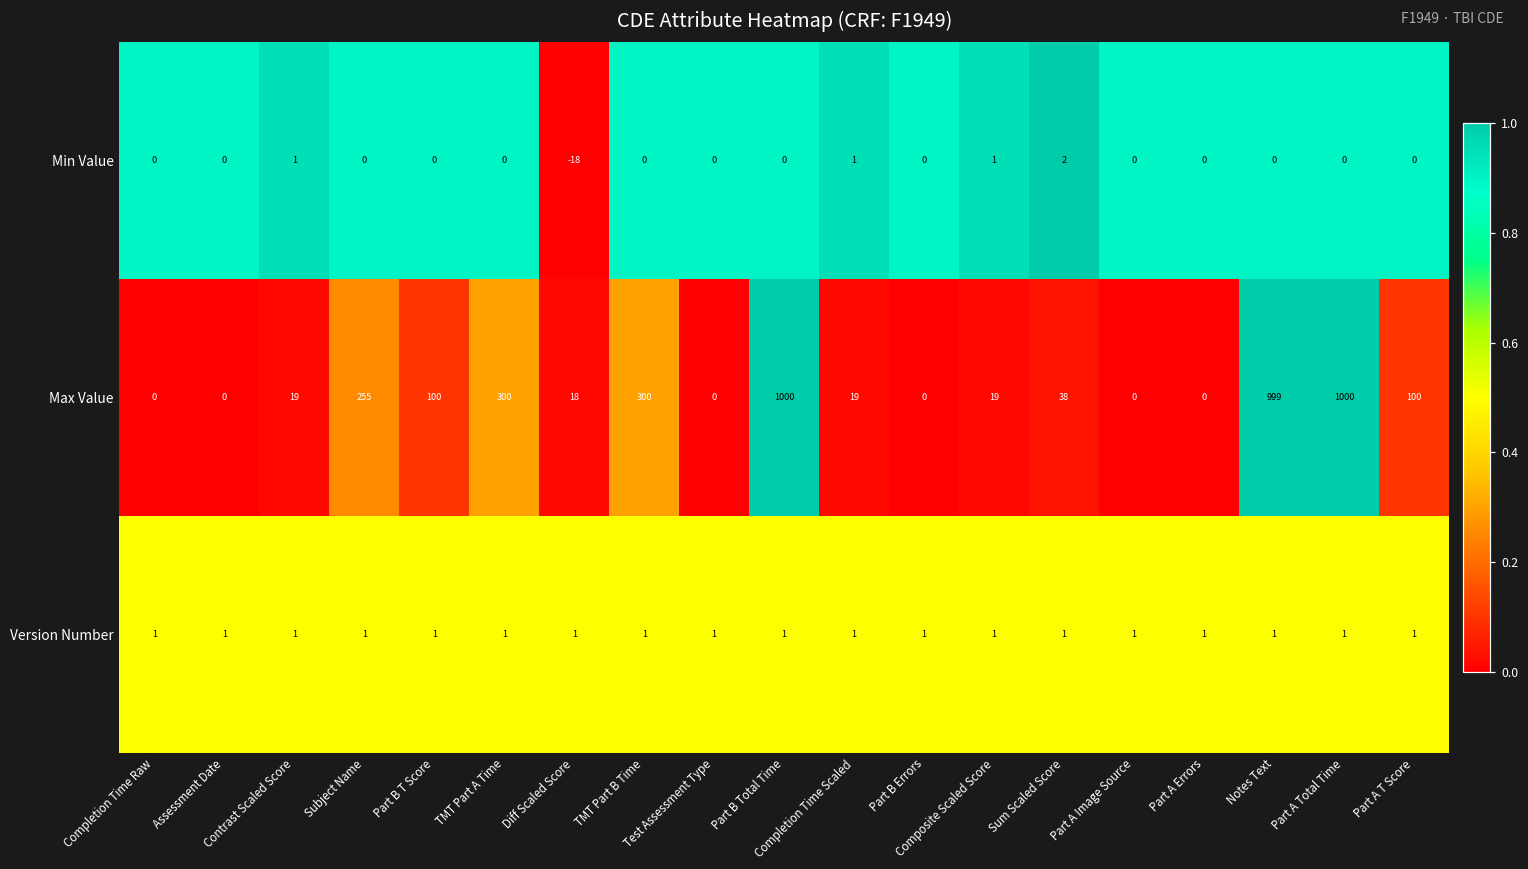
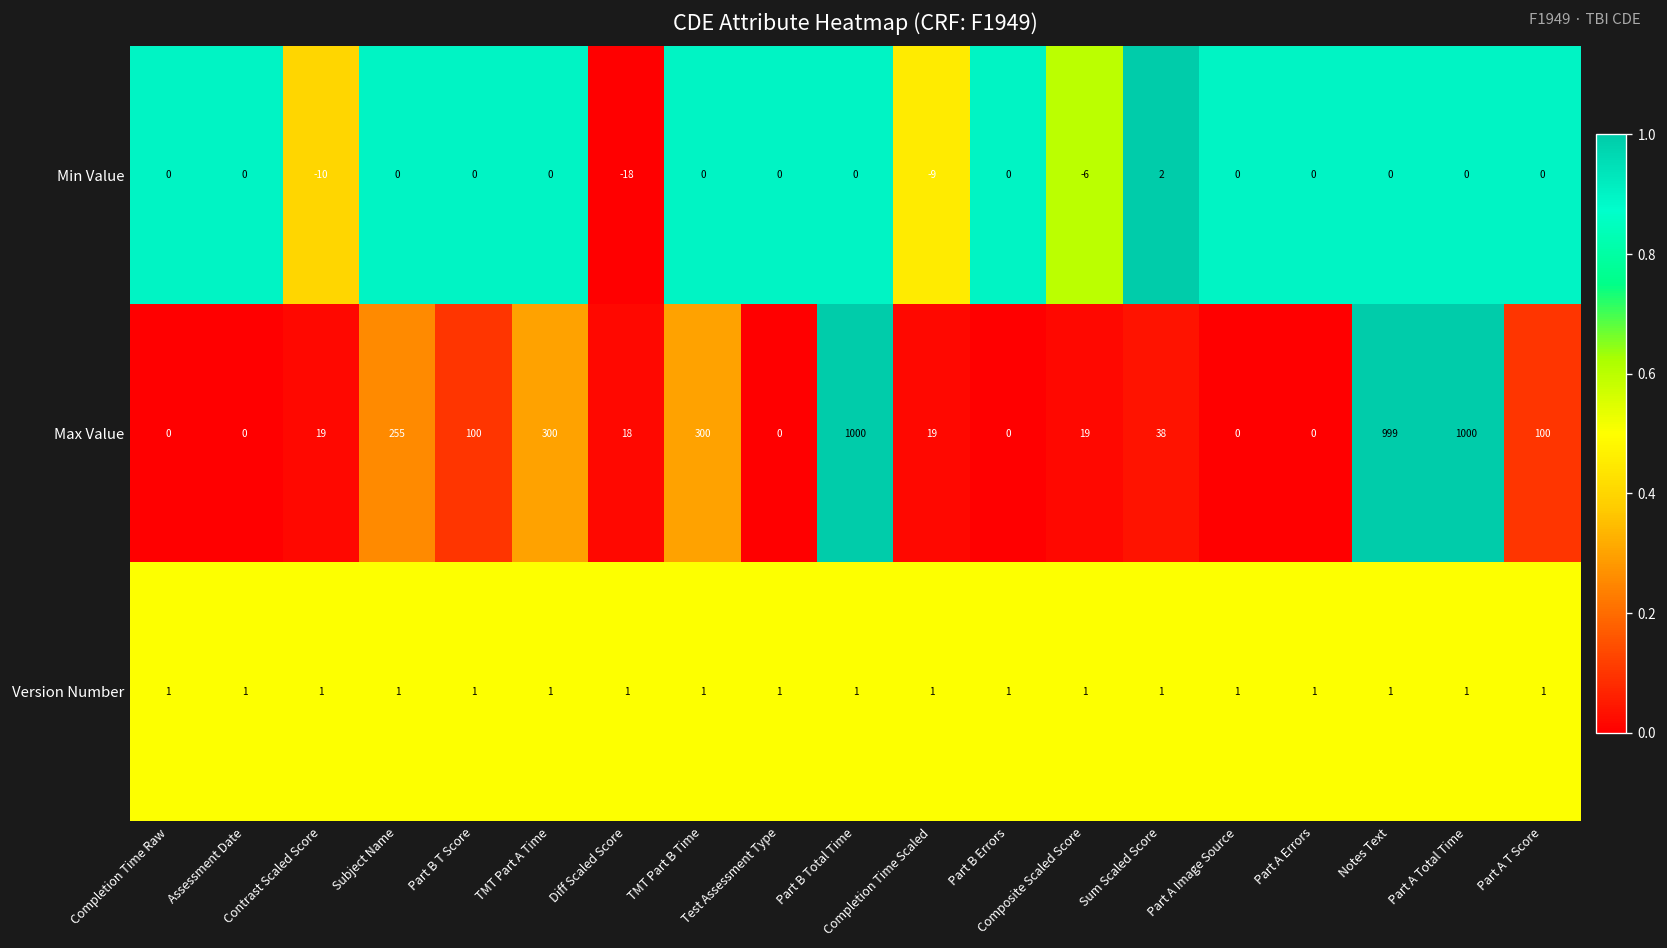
Min Value, Contrast Scaled Score: 1 -> -10
Min Value, Completion Time Scaled: 1 -> -9
Min Value, Composite Scaled Score: 1 -> -6
